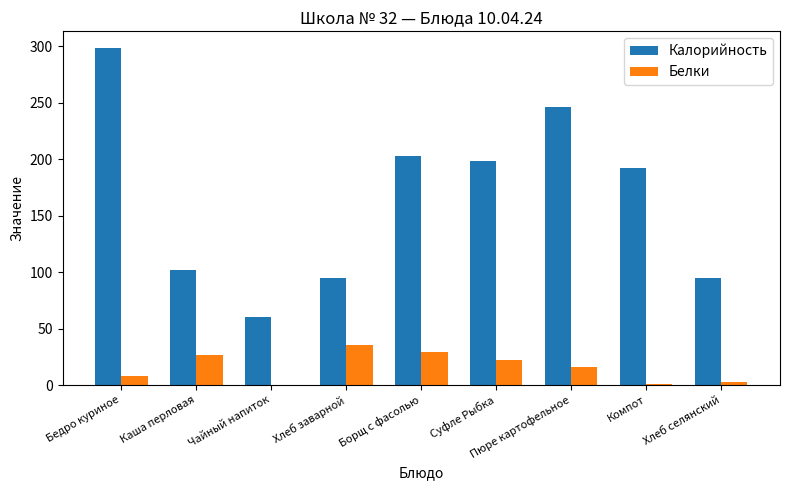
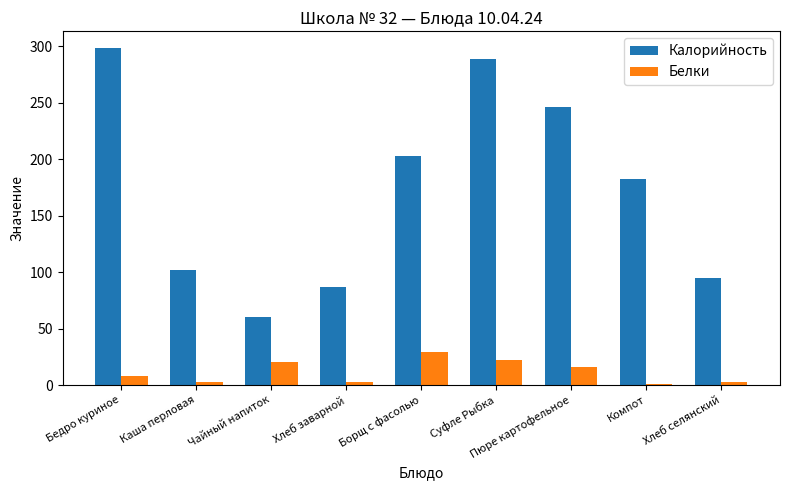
Белки, Каша перловая: 27 -> 3
Белки, Чайный напиток: 0 -> 20
Калорийность, Хлеб заварной: 95 -> 87
Белки, Хлеб заварной: 36 -> 3
Калорийность, Суфле Рыбка: 198 -> 289
Калорийность, Компот: 192 -> 182
